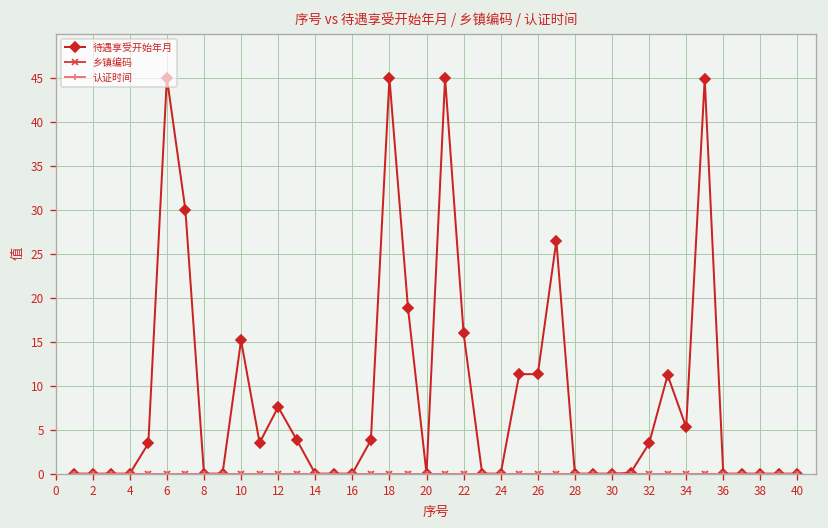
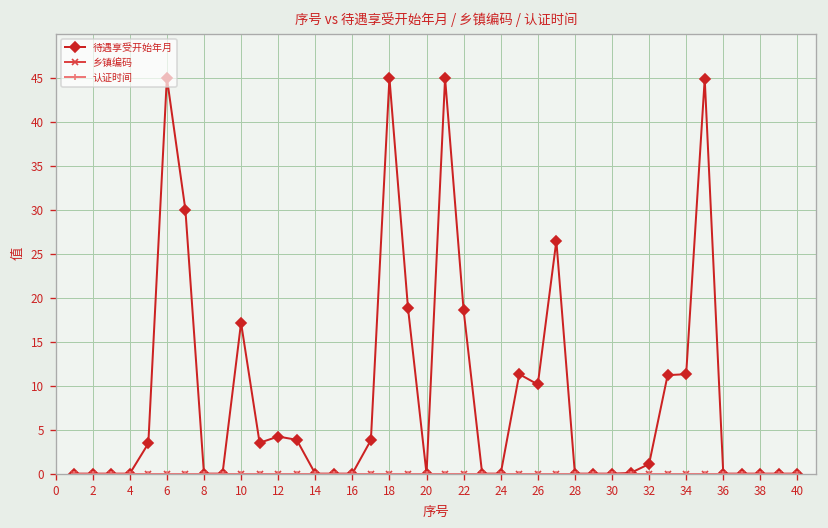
待遇享受开始年月, 10: 15 -> 17
待遇享受开始年月, 12: 8 -> 4
待遇享受开始年月, 22: 16 -> 19
待遇享受开始年月, 26: 11 -> 10
待遇享受开始年月, 32: 3 -> 1
待遇享受开始年月, 34: 5 -> 11
